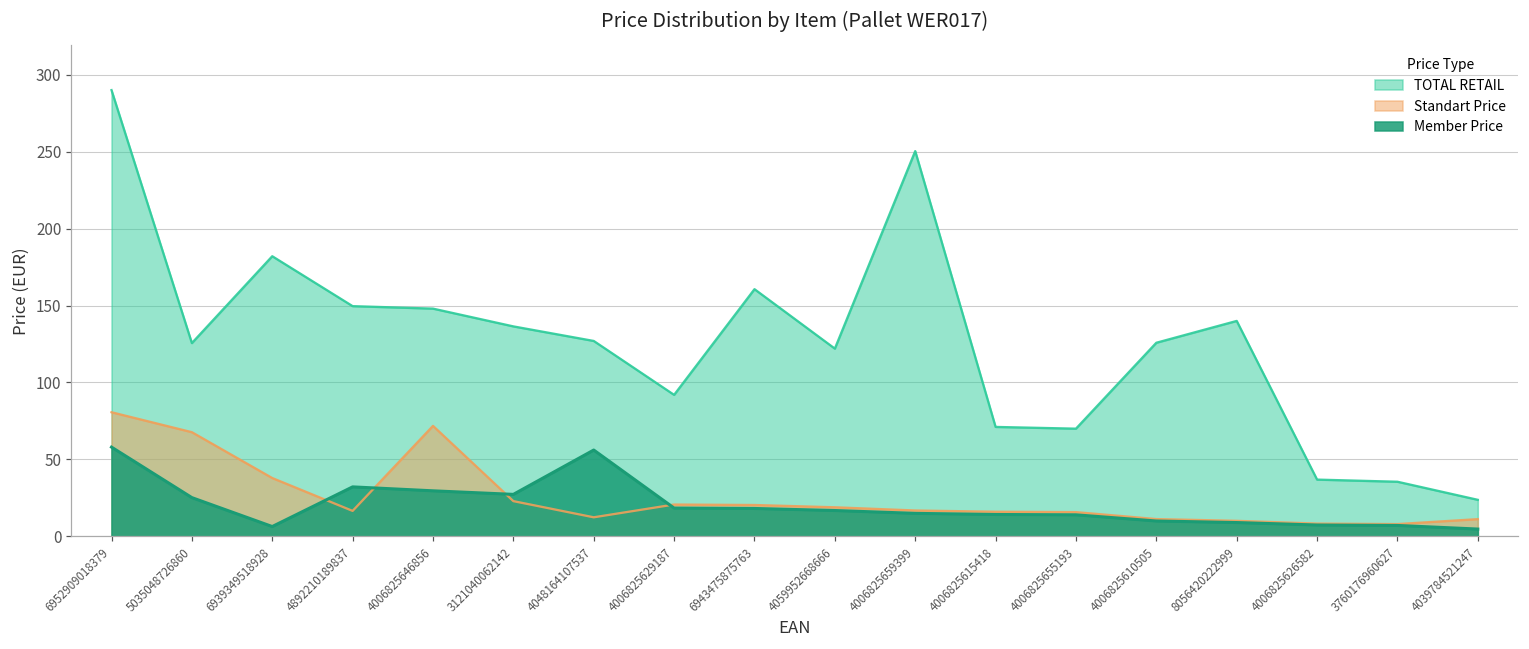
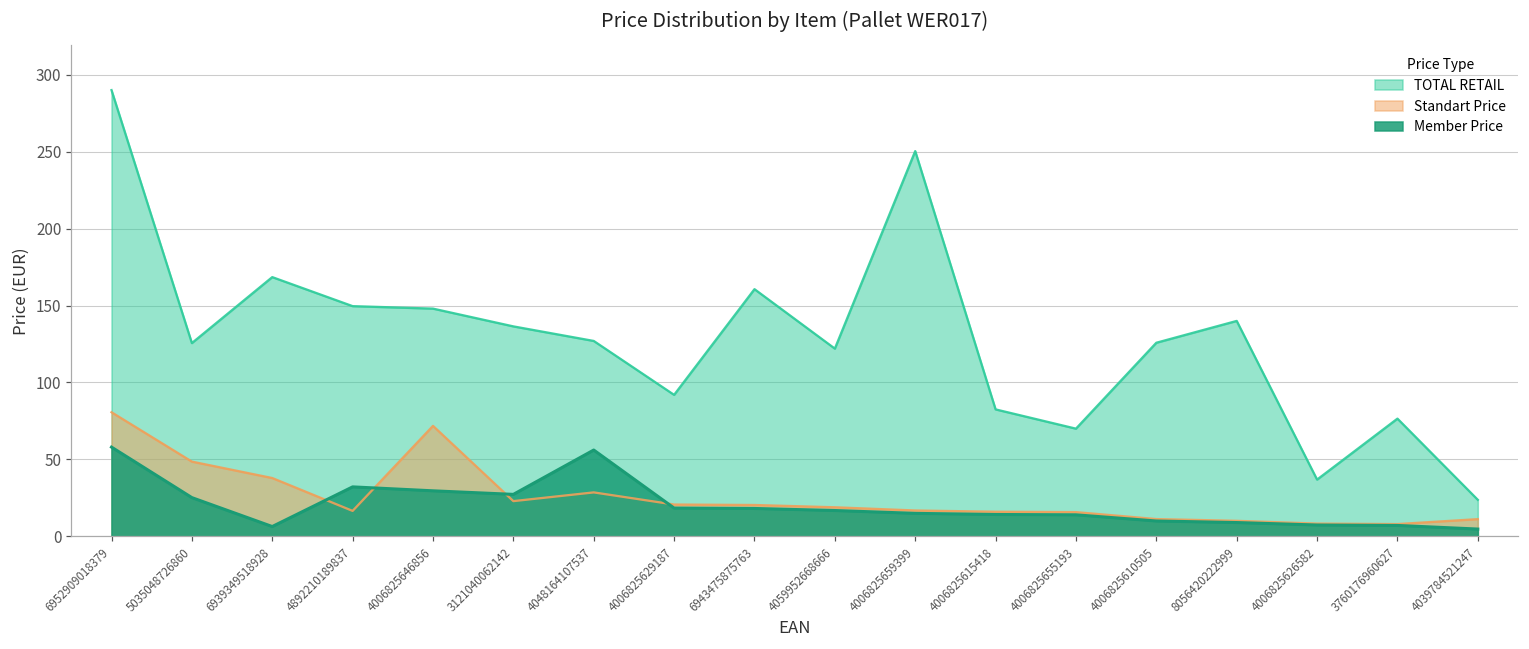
Standart Price, 5035048726860: 68 -> 49
TOTAL RETAIL, 6939349518928: 182 -> 168
Standart Price, 4048164107537: 12 -> 29
TOTAL RETAIL, 4006825615418: 71 -> 83
TOTAL RETAIL, 3760176960627: 36 -> 77
